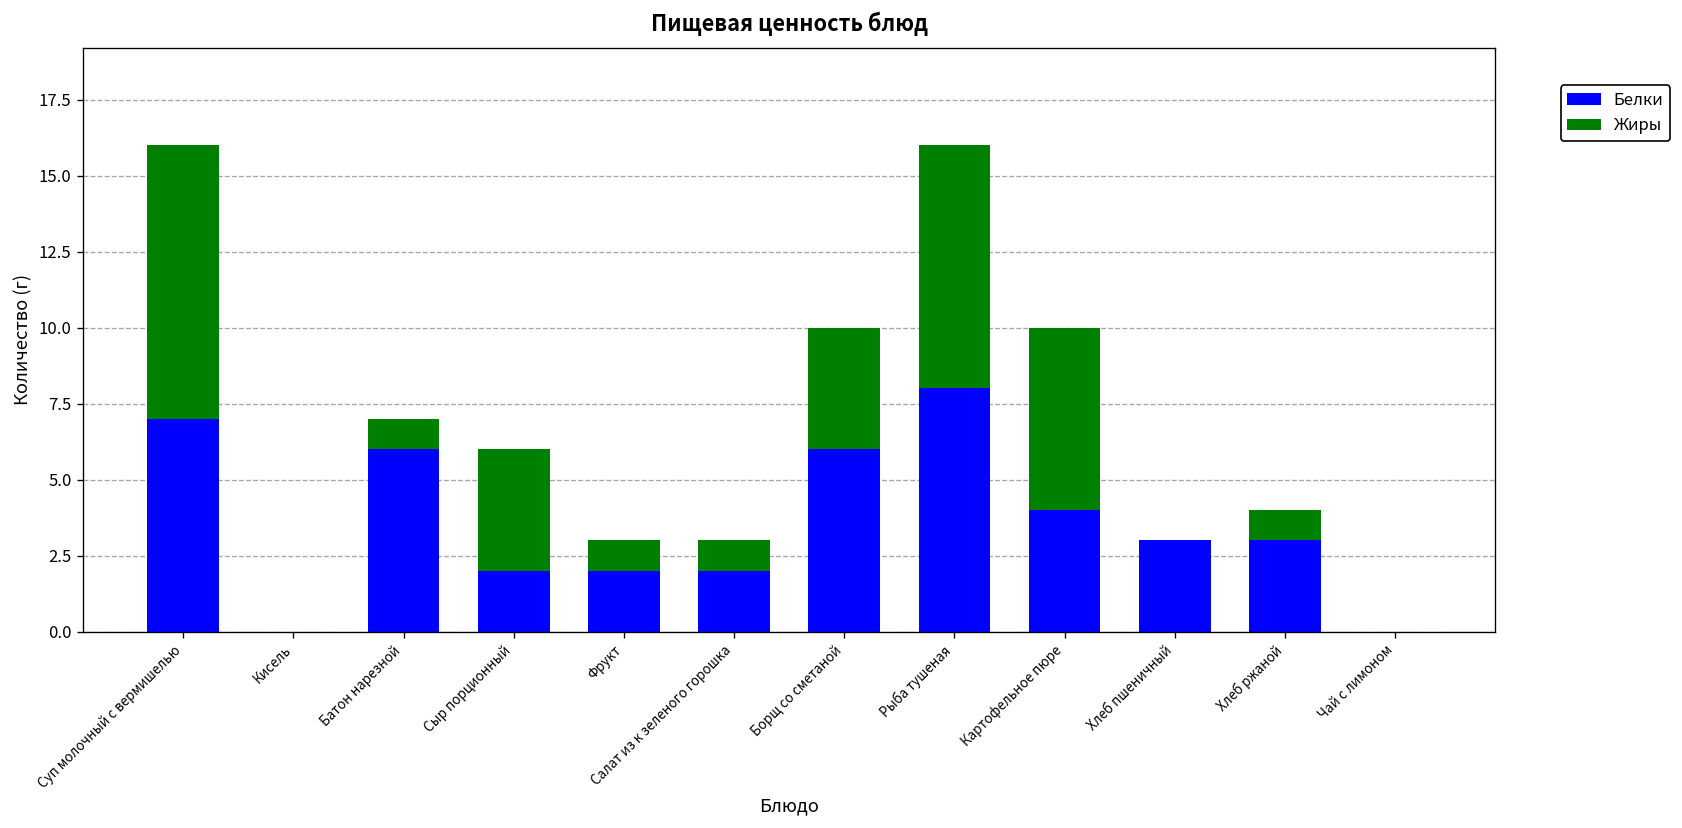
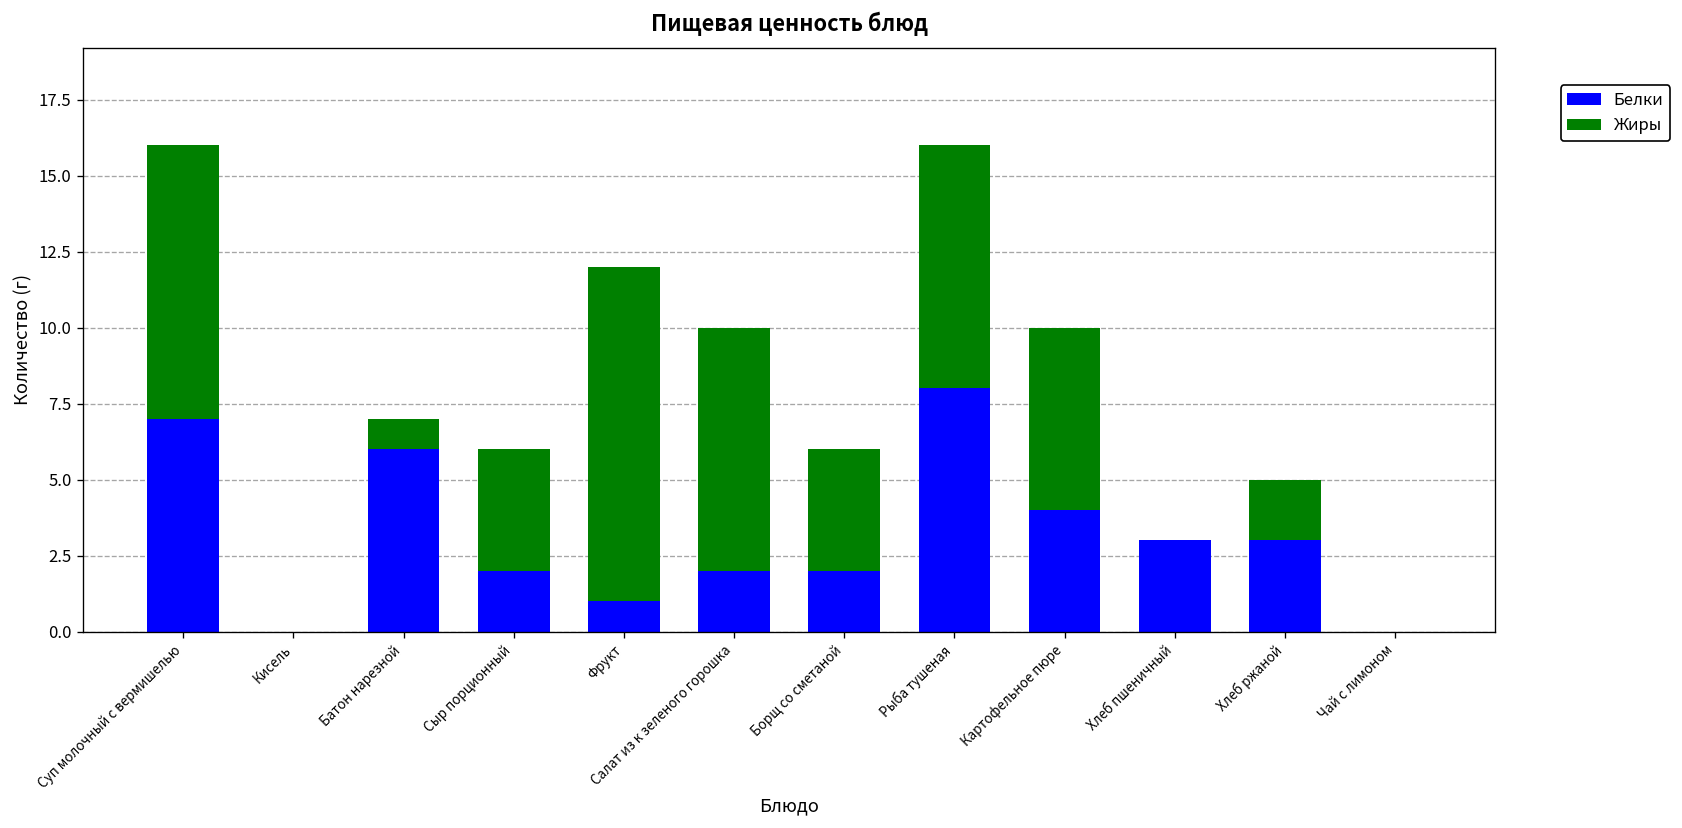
Белки, Фрукт: 2 -> 1
Жиры, Фрукт: 1 -> 11
Жиры, Салат из к зеленого горошка: 1 -> 8
Белки, Борщ со сметаной: 6 -> 2
Жиры, Хлеб ржаной: 1 -> 2
